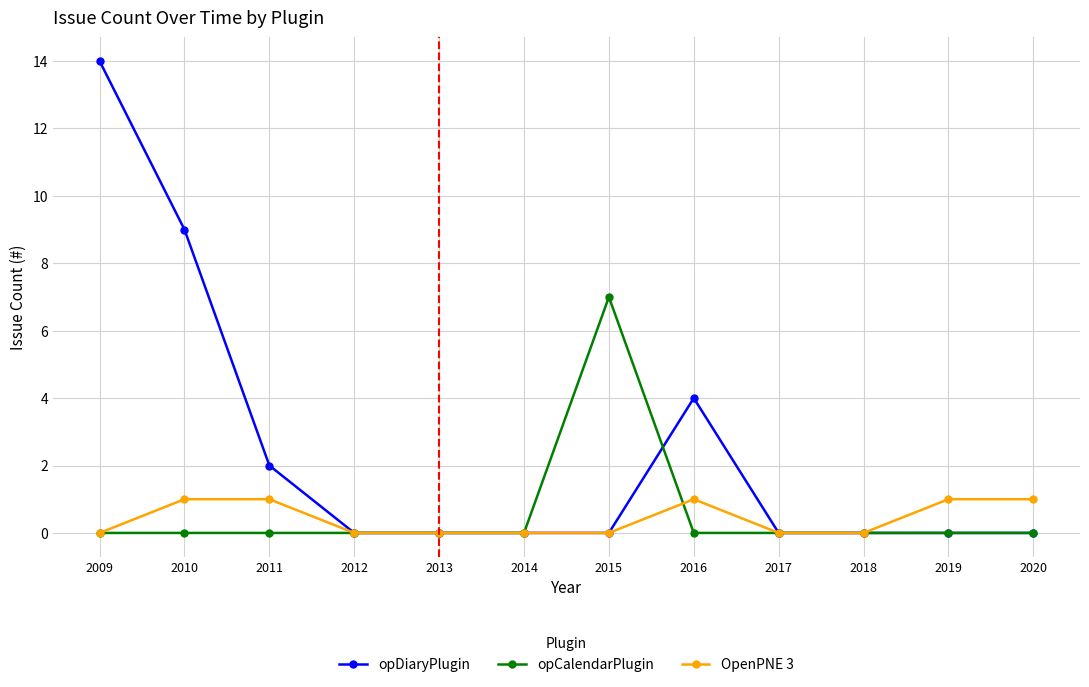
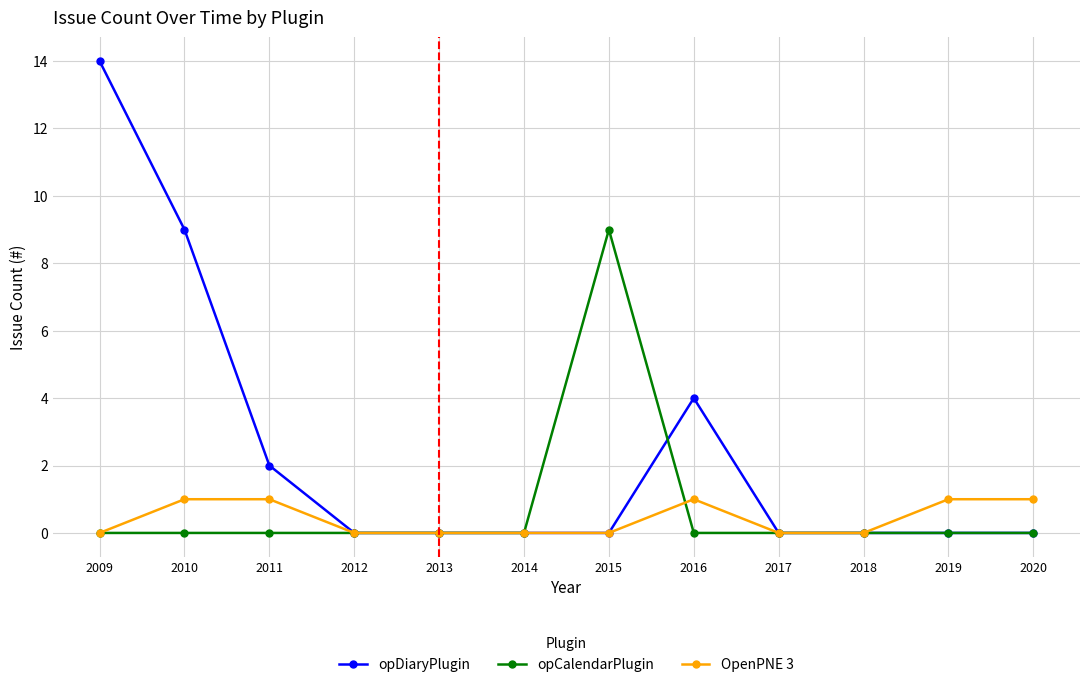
opCalendarPlugin, 2015: 7 -> 9
